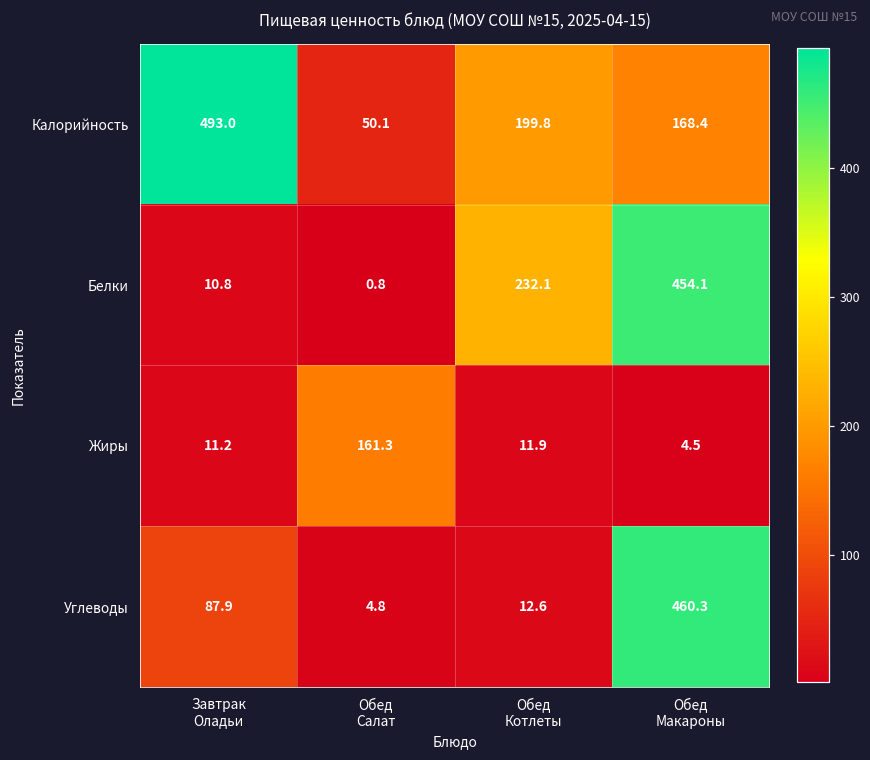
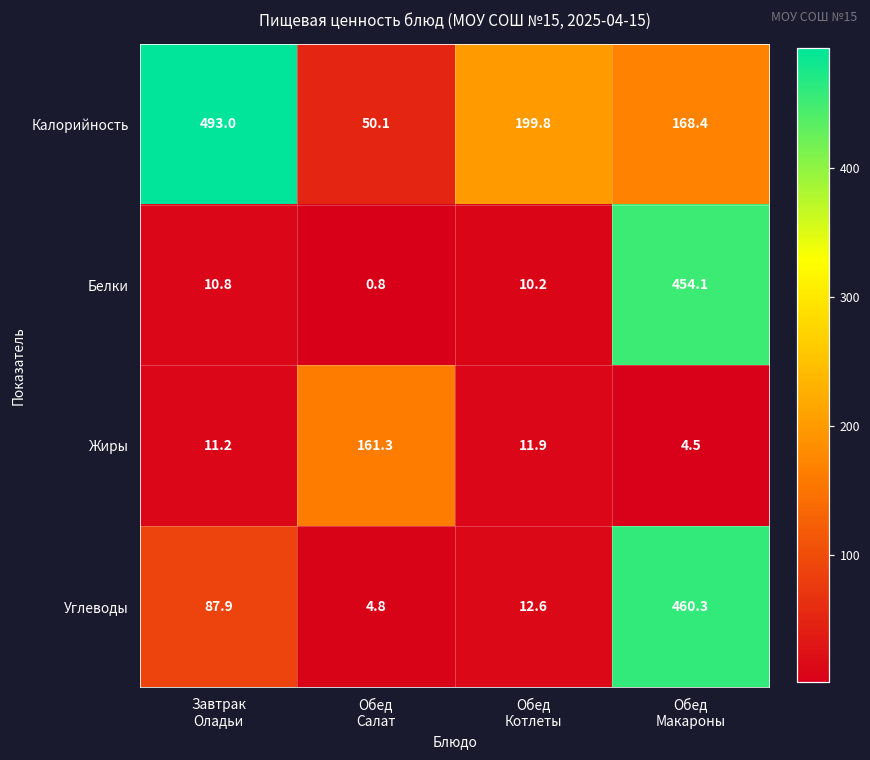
Белки, Обед Котлеты: 232.1 -> 10.2
